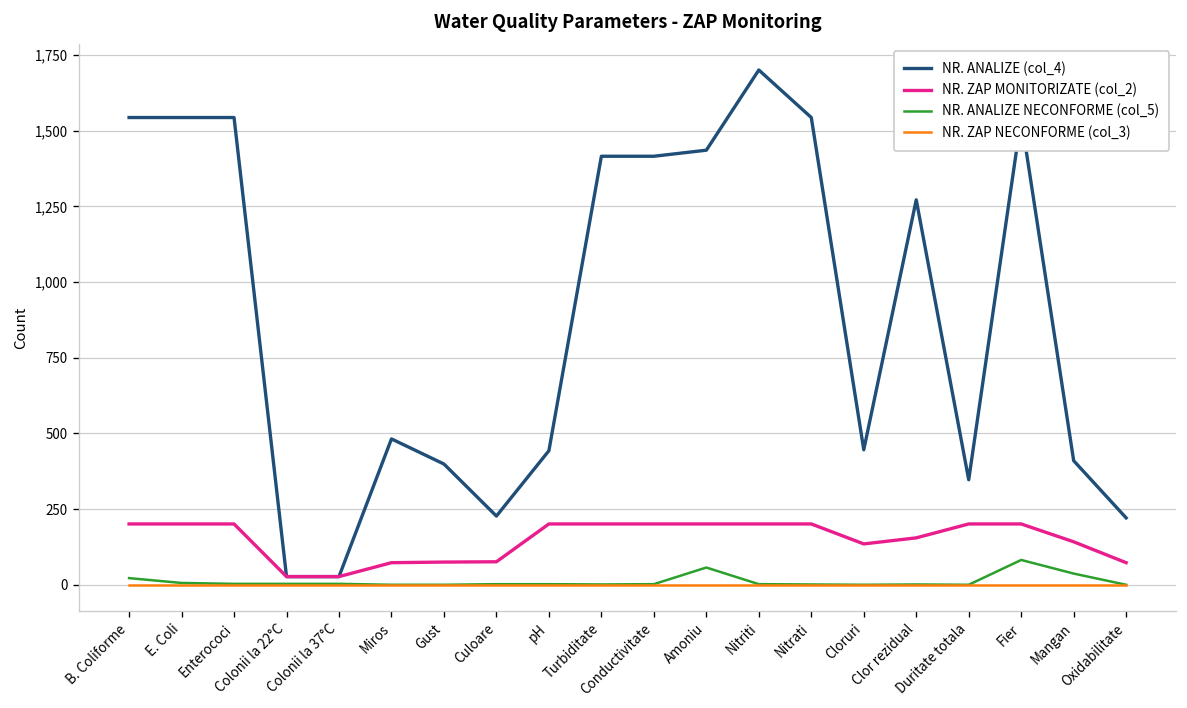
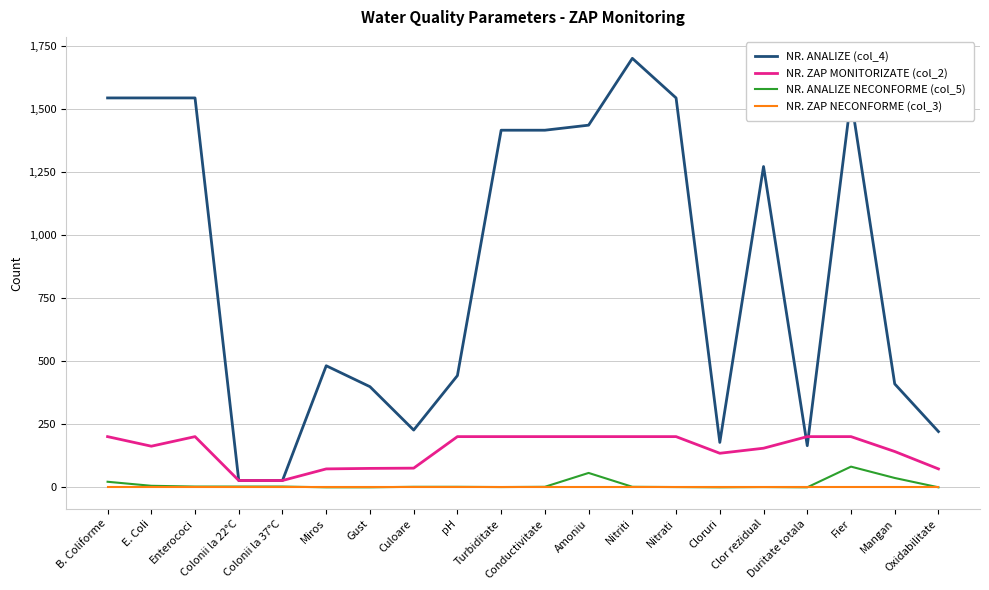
NR. ZAP MONITORIZATE (col_2), E. Coli: 200 -> 160
NR. ANALIZE (col_4), Cloruri: 450 -> 180
NR. ANALIZE (col_4), Duritate totala: 350 -> 170
